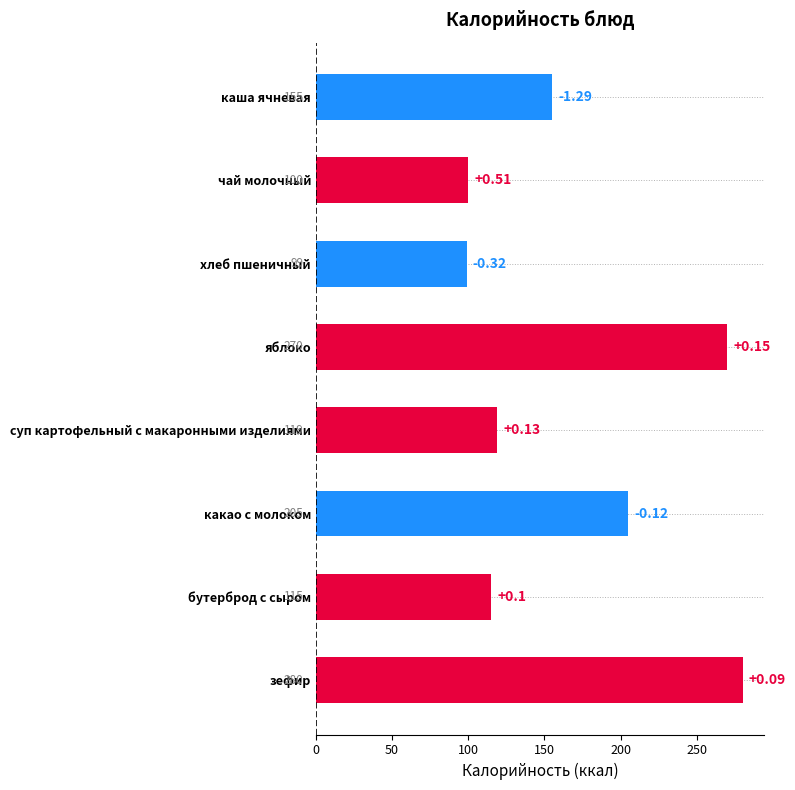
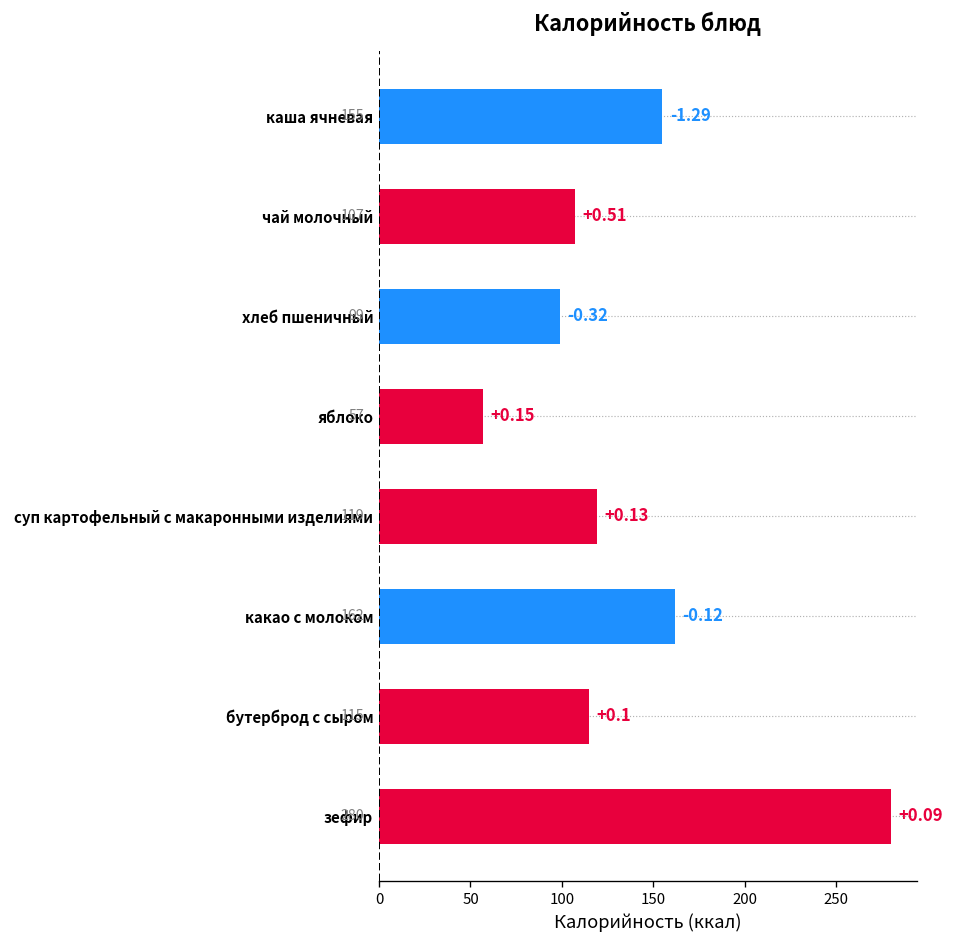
чай молочный: 100 -> 107
яблоко: 270 -> 57
какао с молоком: 205 -> 162
